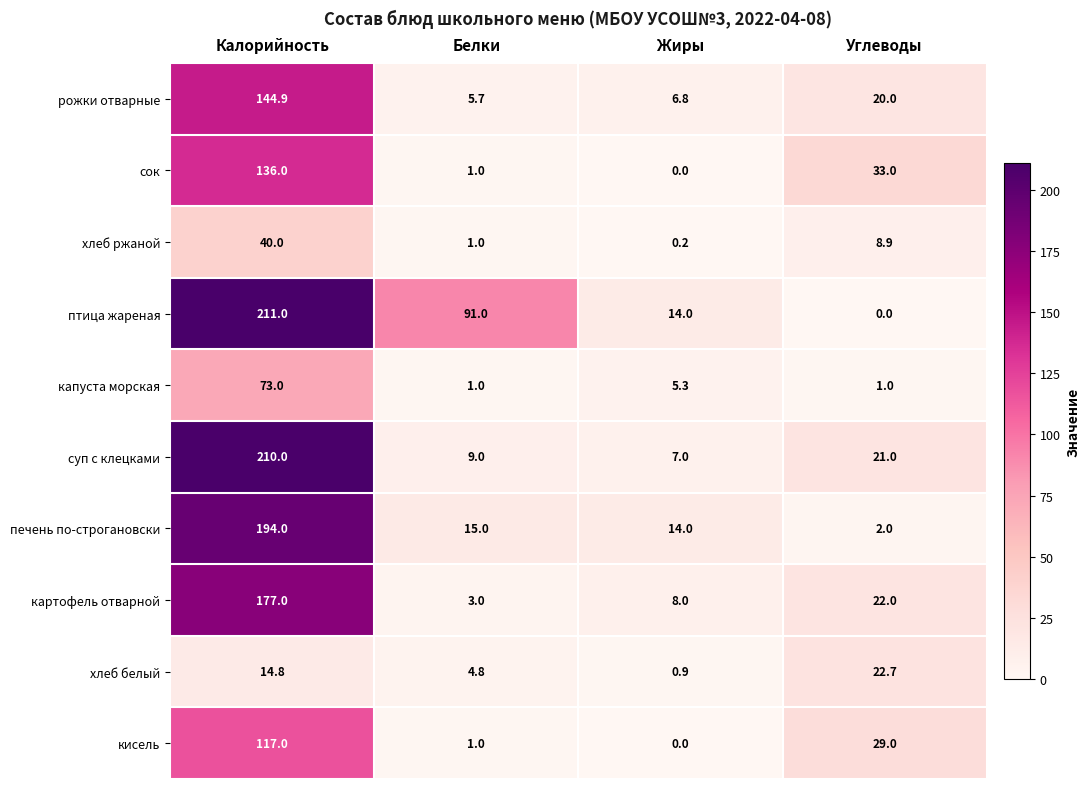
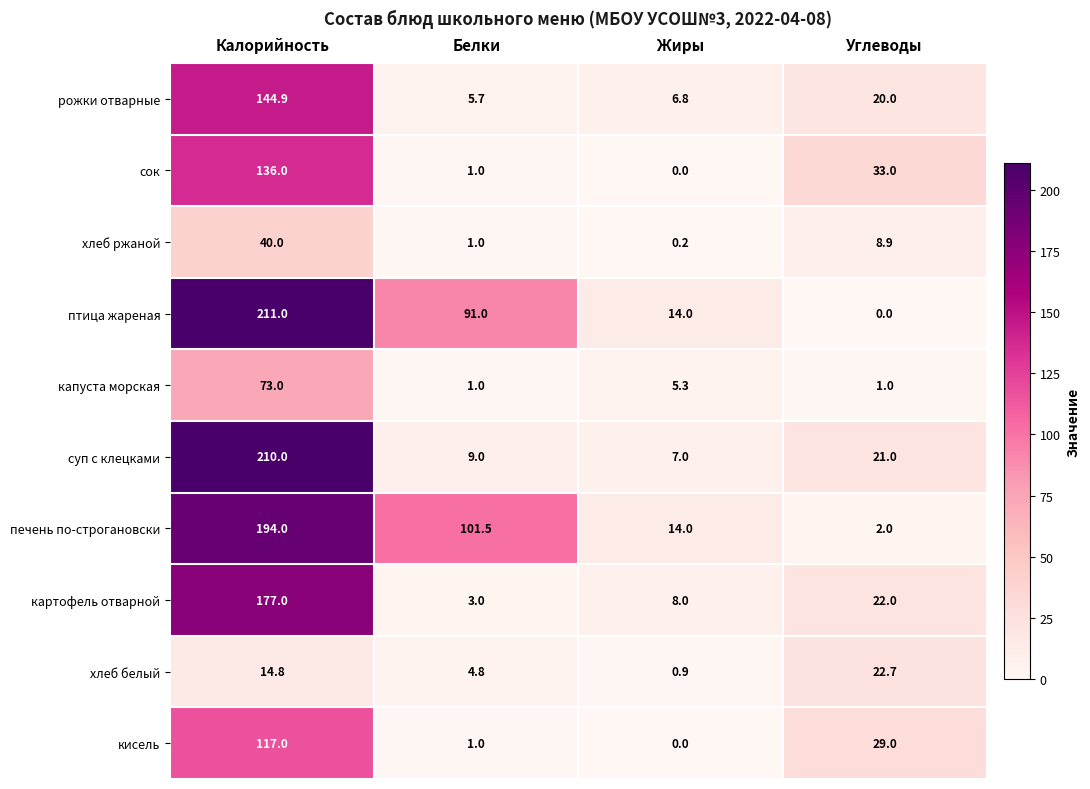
печень по-строгановски, Белки: 15.0 -> 101.5
